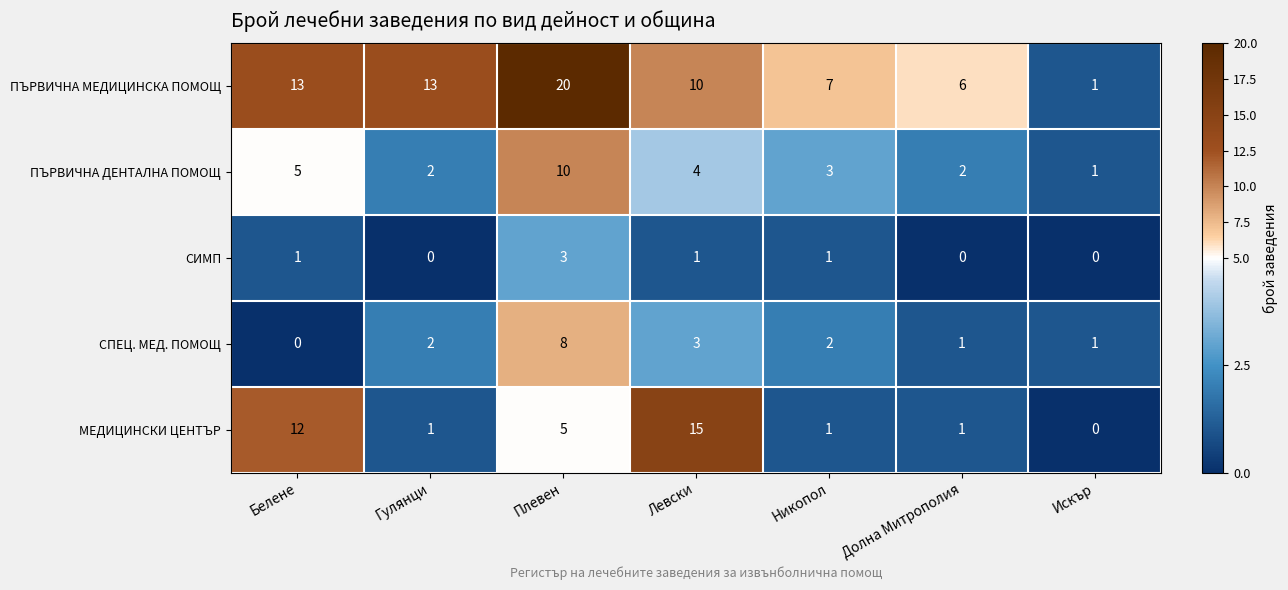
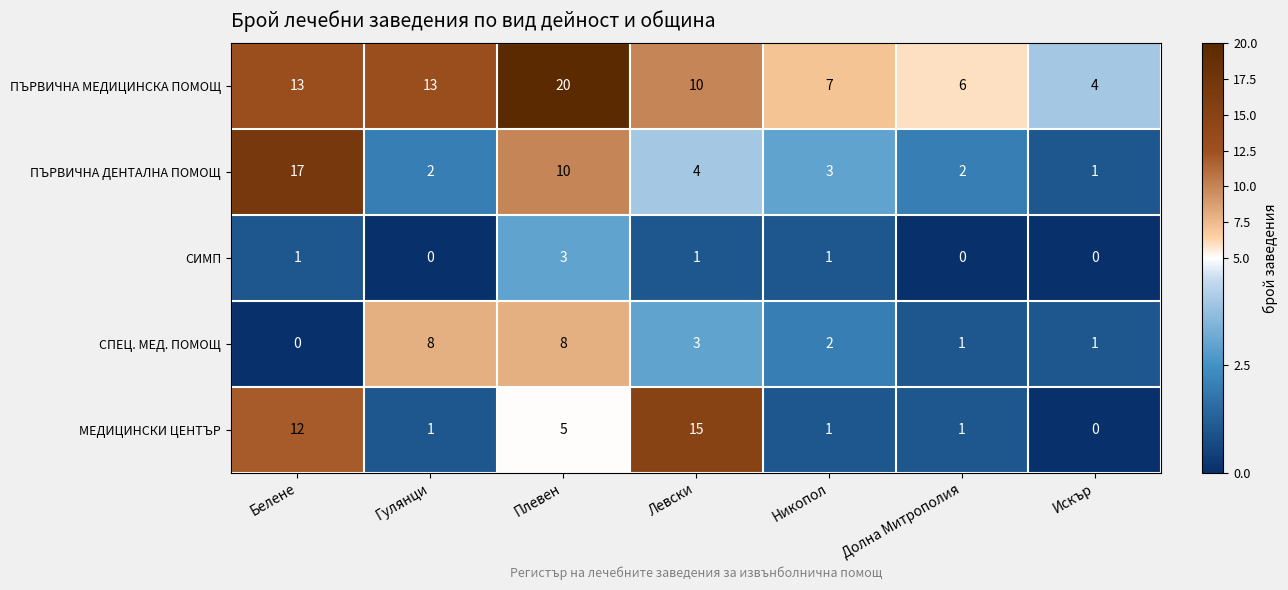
ПЪРВИЧНА МЕДИЦИНСКА ПОМОЩ, Искър: 1 -> 4
ПЪРВИЧНА ДЕНТАЛНА ПОМОЩ, Белене: 5 -> 17
СПЕЦ. МЕД. ПОМОЩ, Гулянци: 2 -> 8
